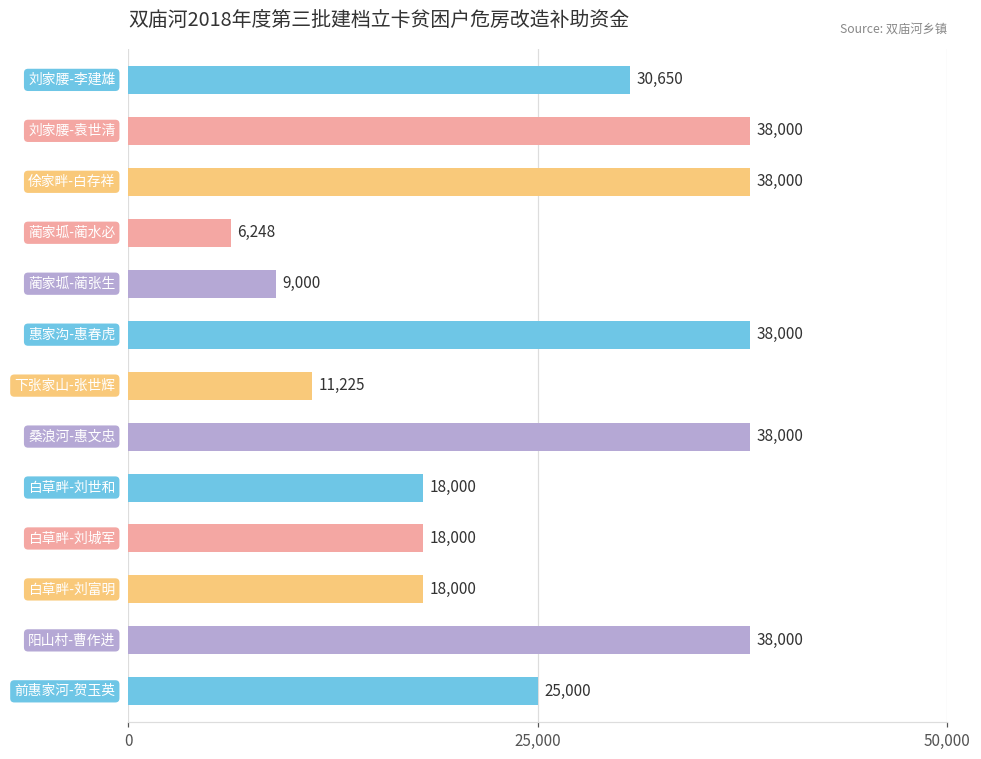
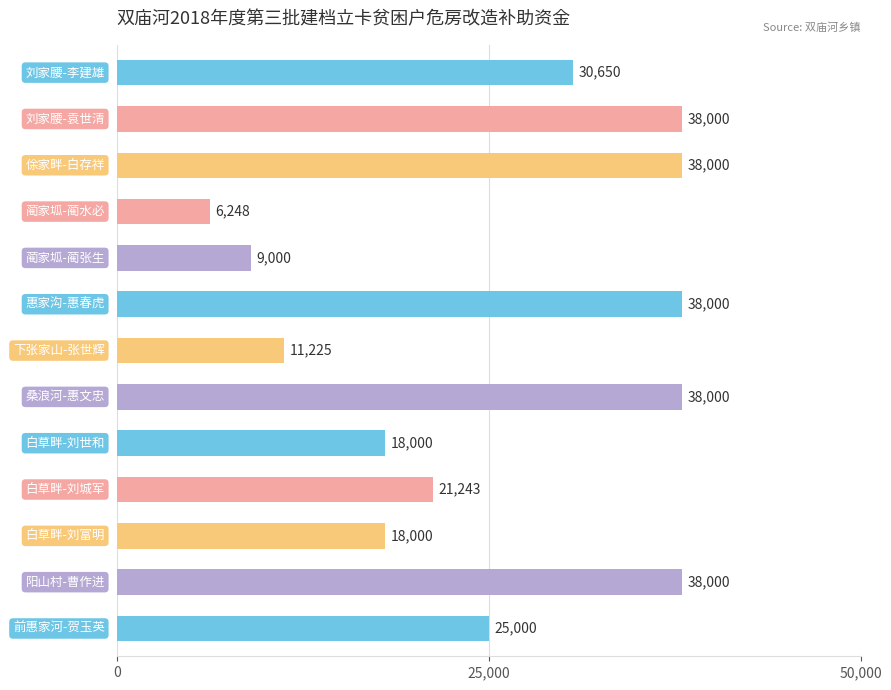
白草畔-刘城军: 18,000 -> 21,243
